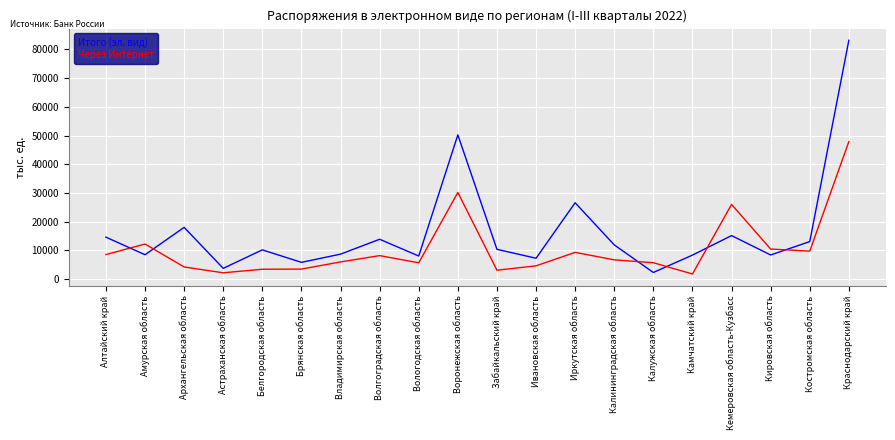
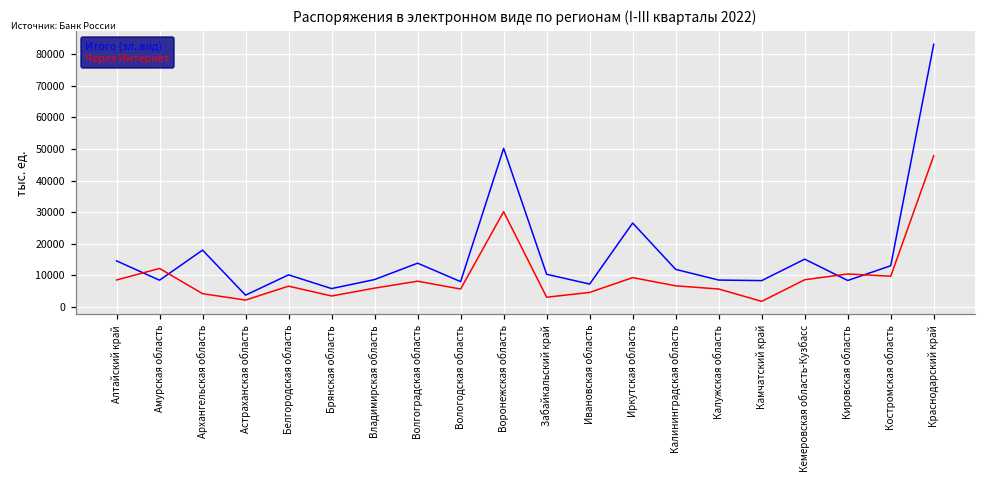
Через Интернет, Белгородская область: 3000 -> 7000
Итого (эл. вид), Калужская область: 2000 -> 9000
Через Интернет, Кемеровская область-Кузбасс: 26000 -> 9000
